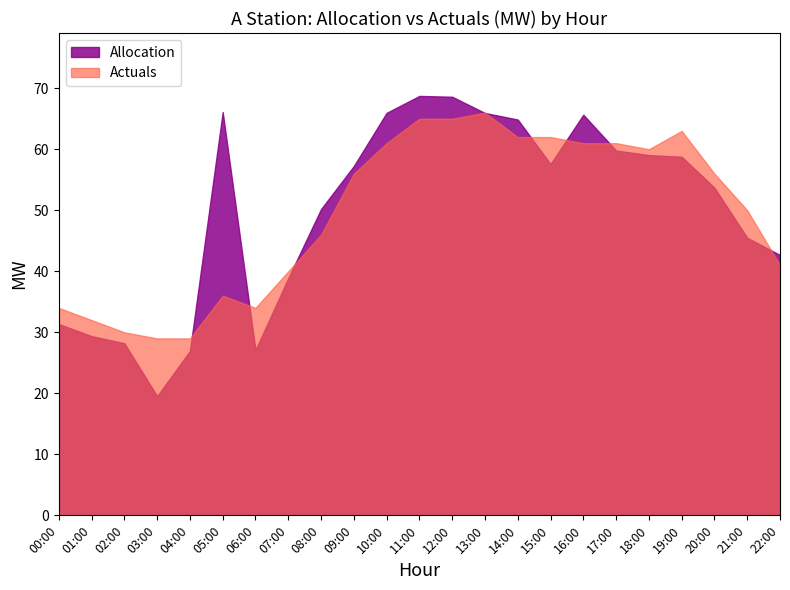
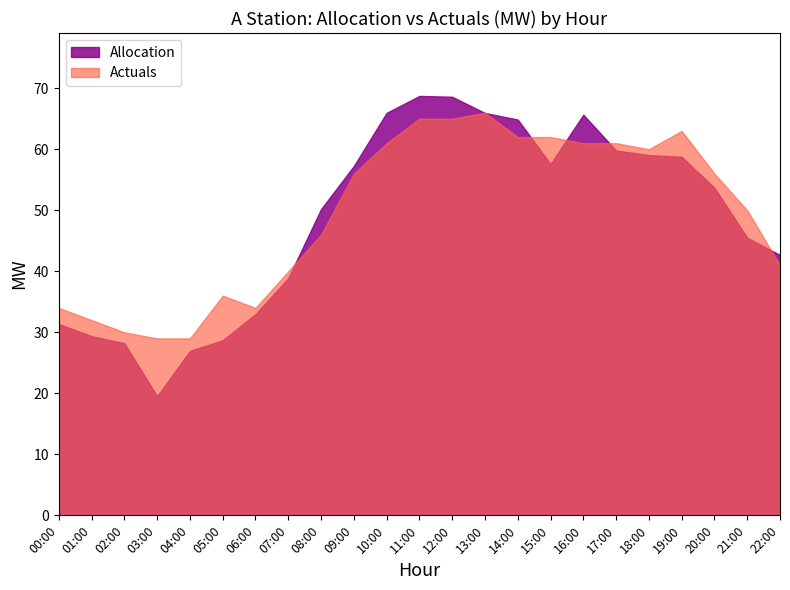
Allocation, 05:00: 66 -> 29
Allocation, 06:00: 27 -> 33
